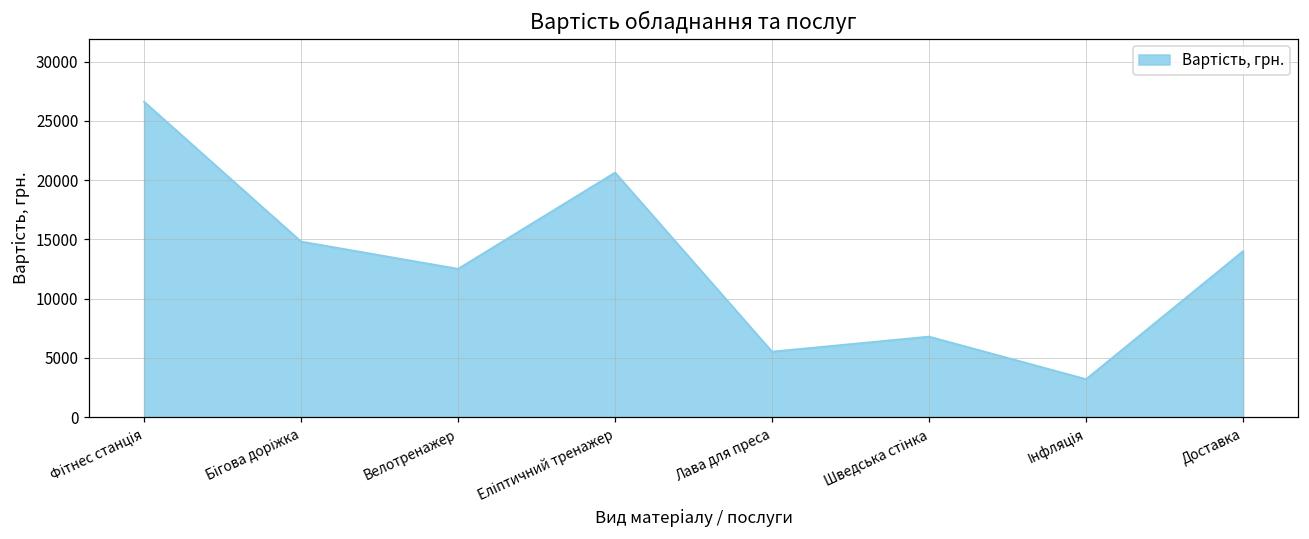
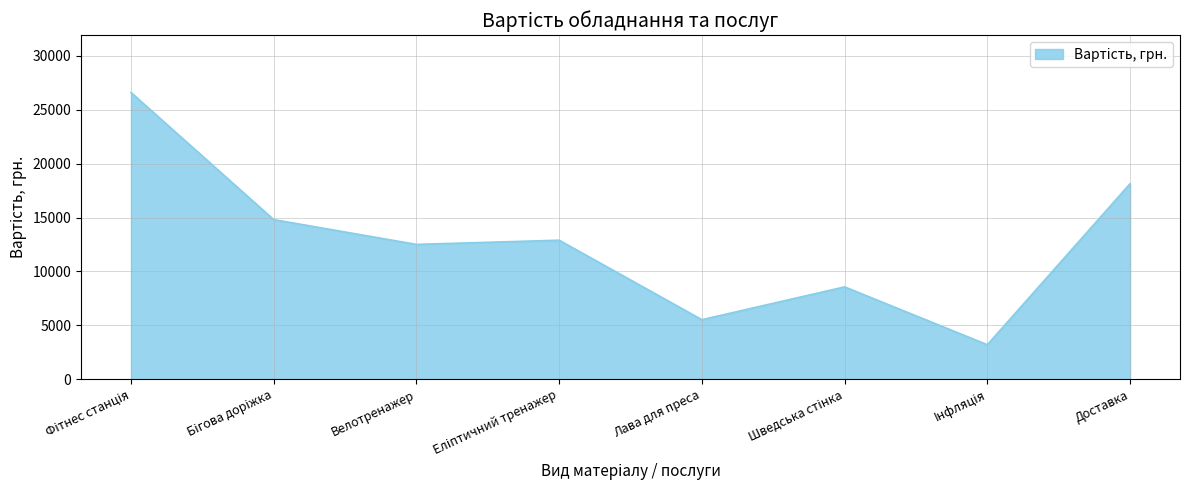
Еліптичний тренажер: 20600 -> 12900
Шведська стінка: 6800 -> 8600
Доставка: 14000 -> 18100
